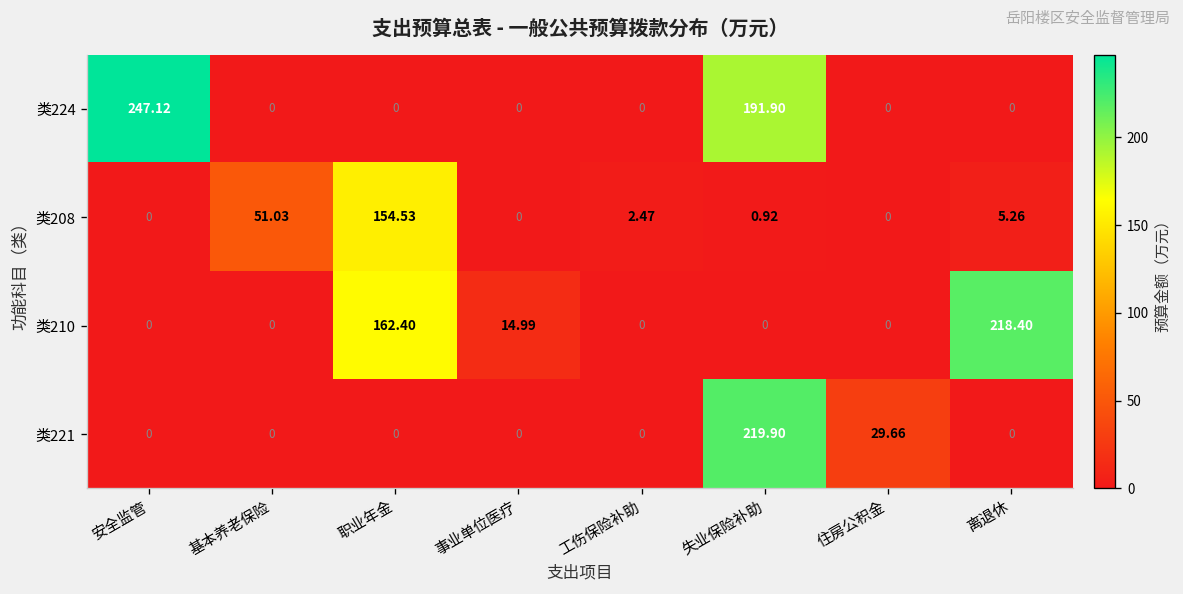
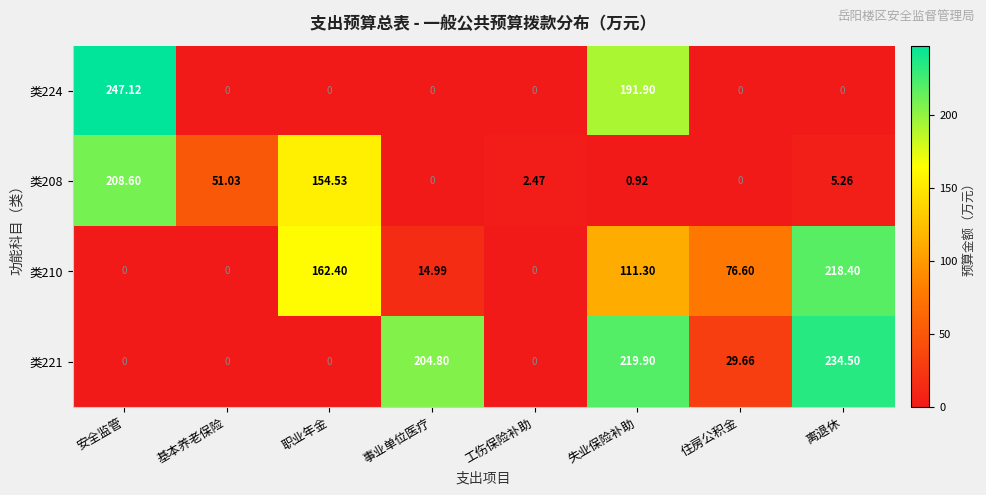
类208, 安全监管: 0 -> 208.60
类210, 失业保险补助: 0 -> 111.30
类210, 住房公积金: 0 -> 76.60
类221, 事业单位医疗: 0 -> 204.80
类221, 离退休: 0 -> 234.50
